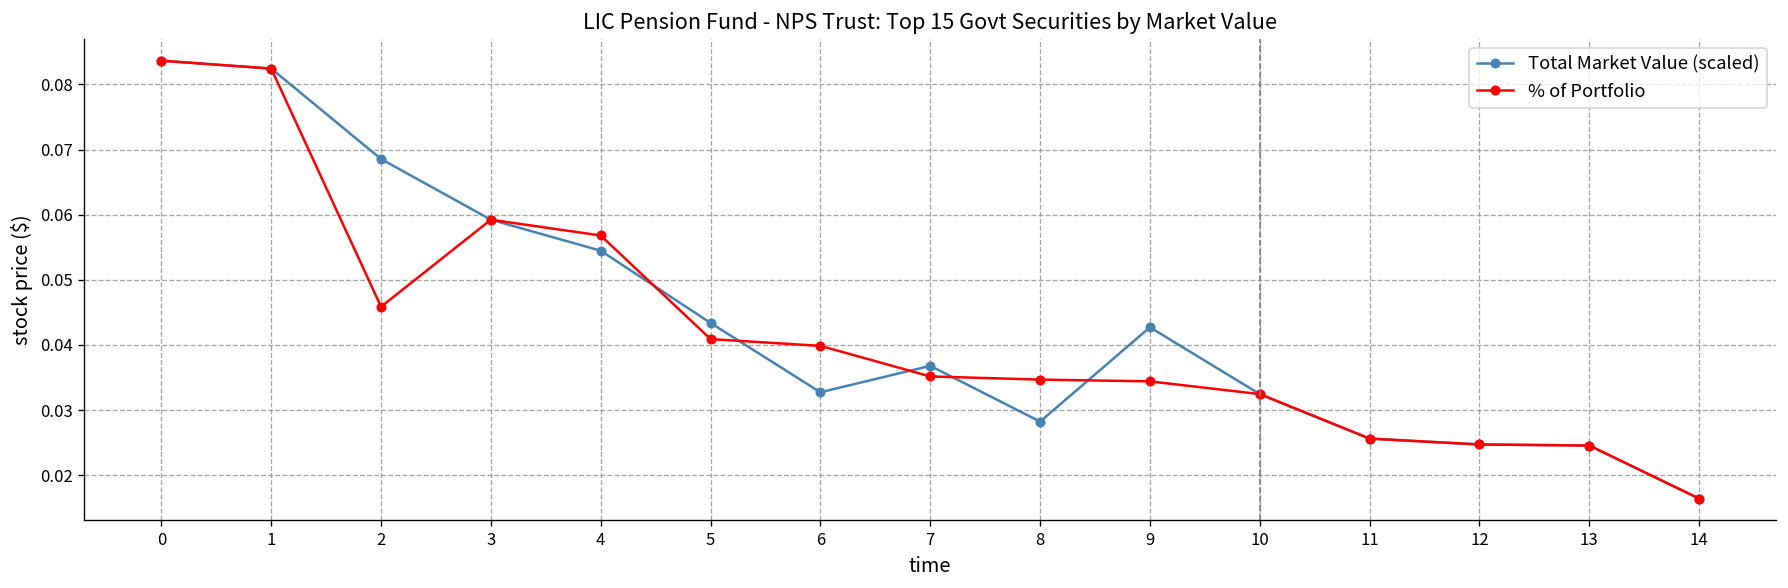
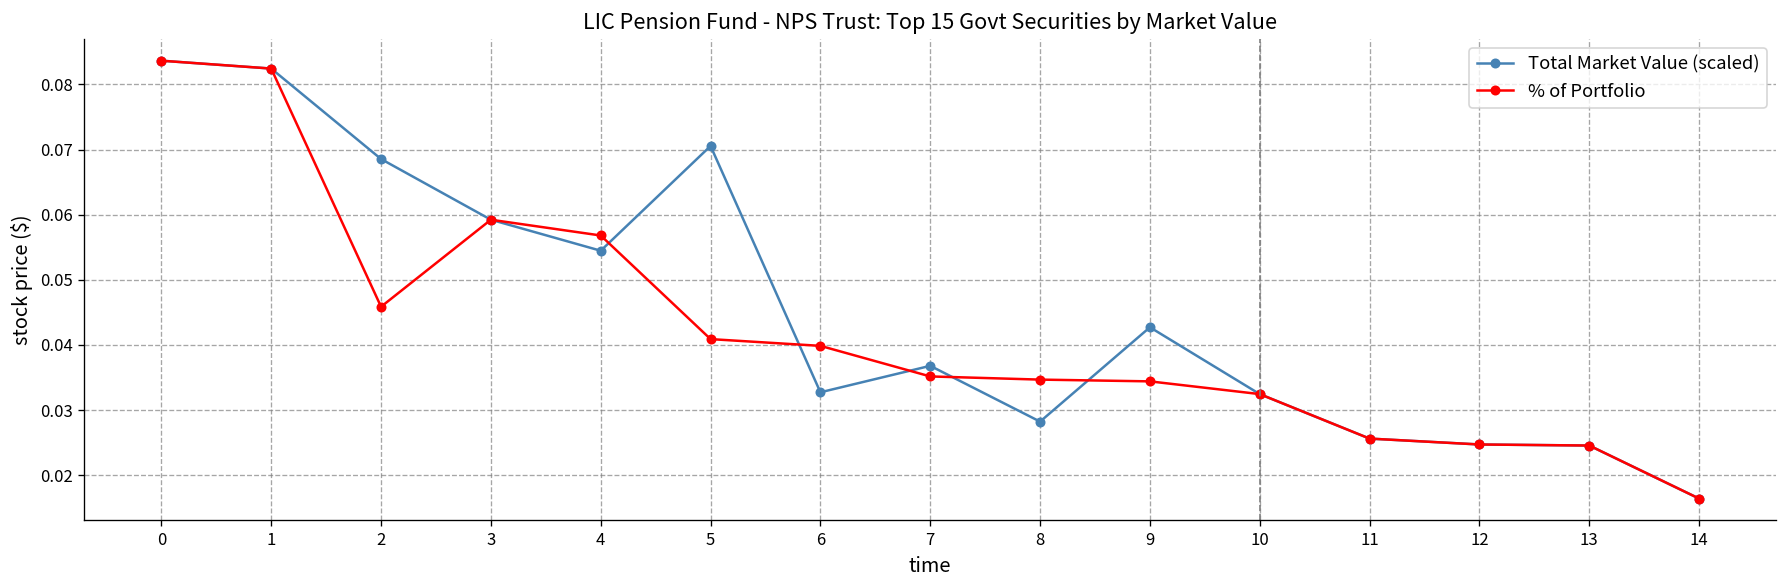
Total Market Value (scaled), 5: 0.043 -> 0.071
